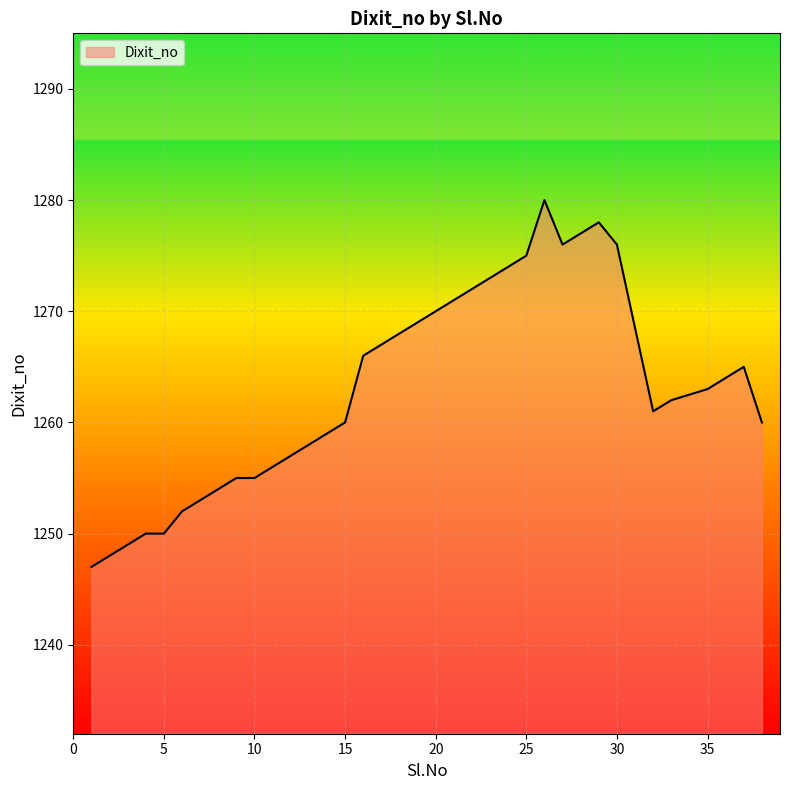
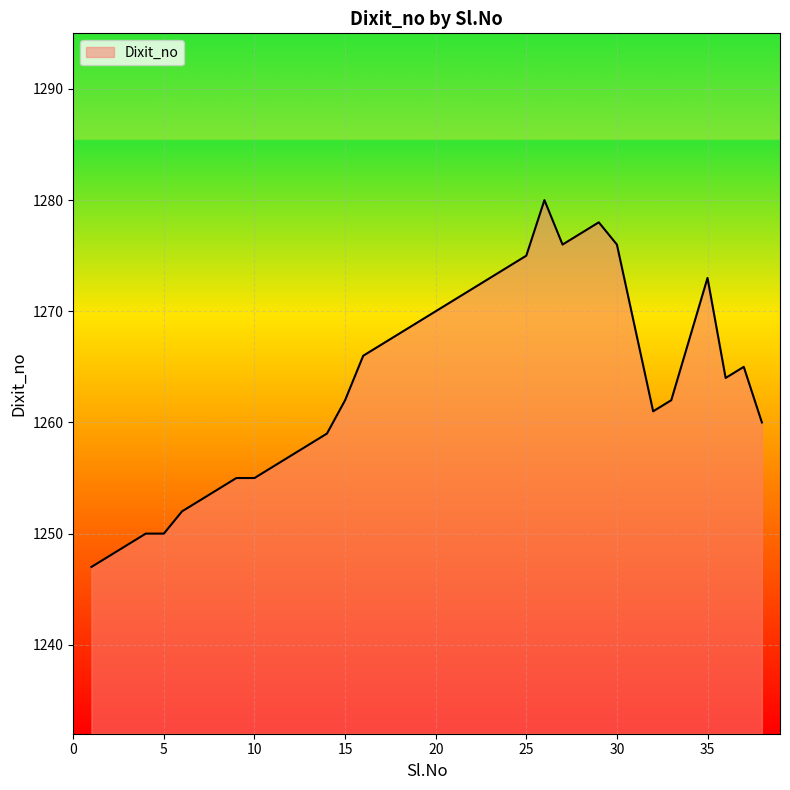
15: 1260 -> 1262
35: 1263 -> 1273
